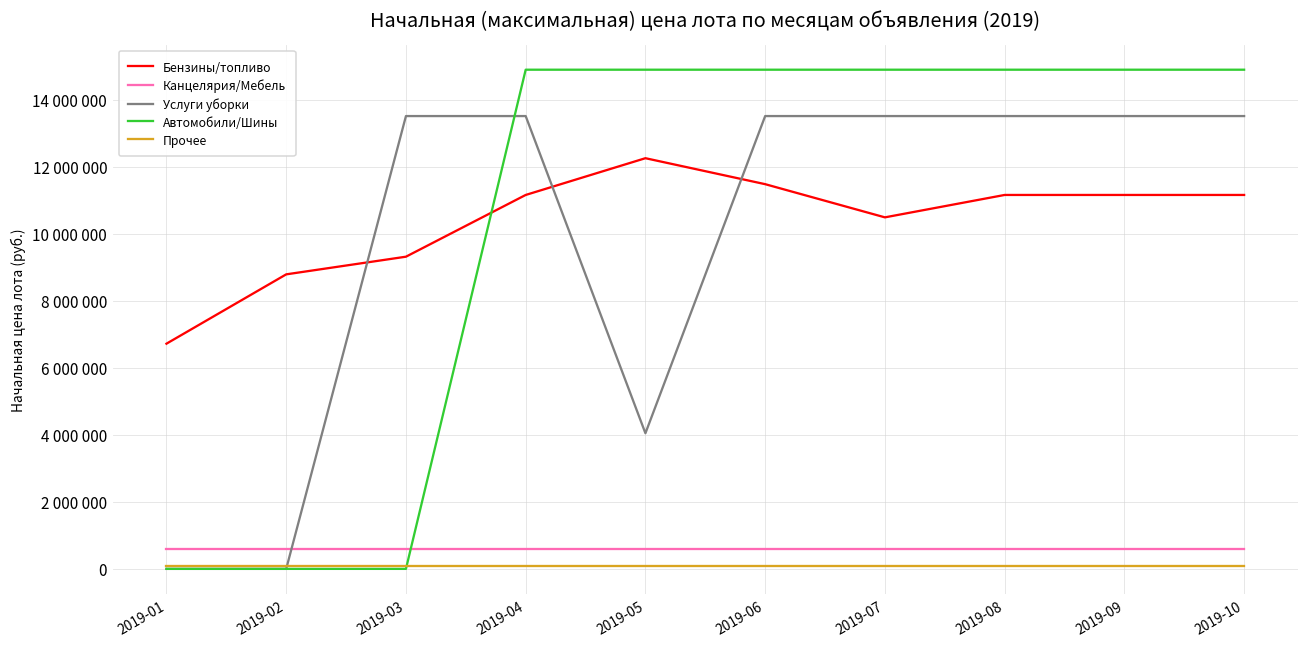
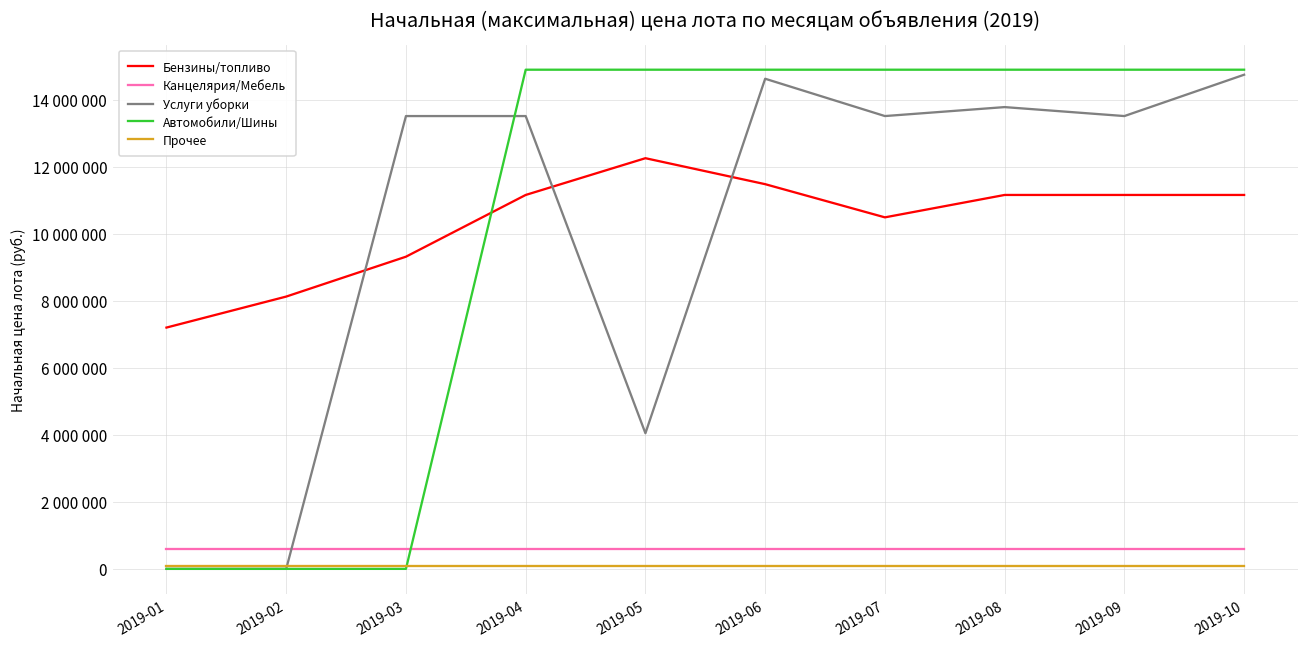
Бензины/топливо, 2019-01: 6700000 -> 7200000
Бензины/топливо, 2019-02: 8800000 -> 8100000
Услуги уборки, 2019-06: 13500000 -> 14600000
Услуги уборки, 2019-08: 13500000 -> 13800000
Услуги уборки, 2019-10: 13500000 -> 14800000
